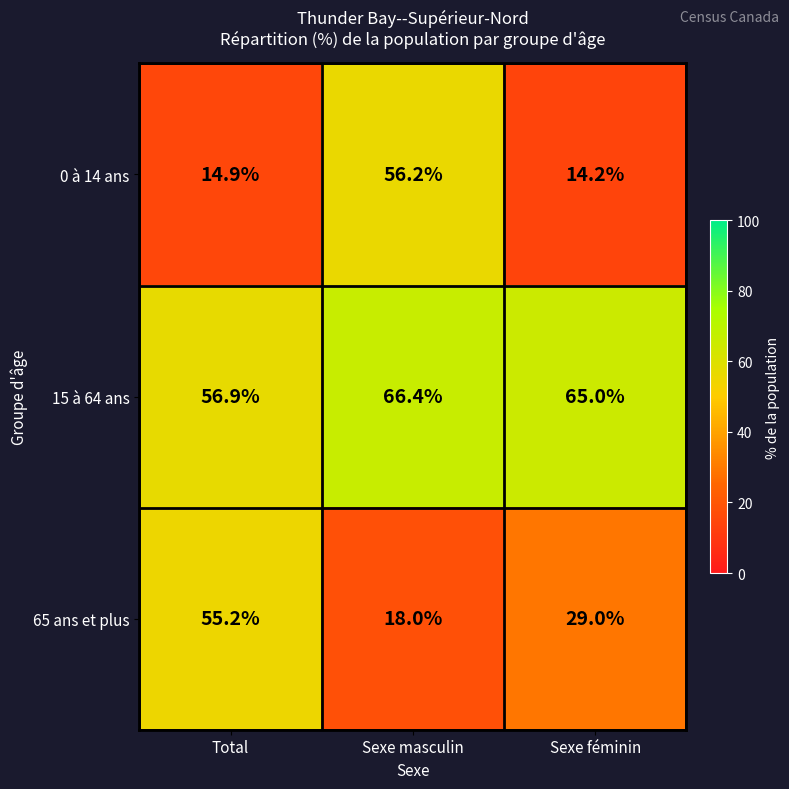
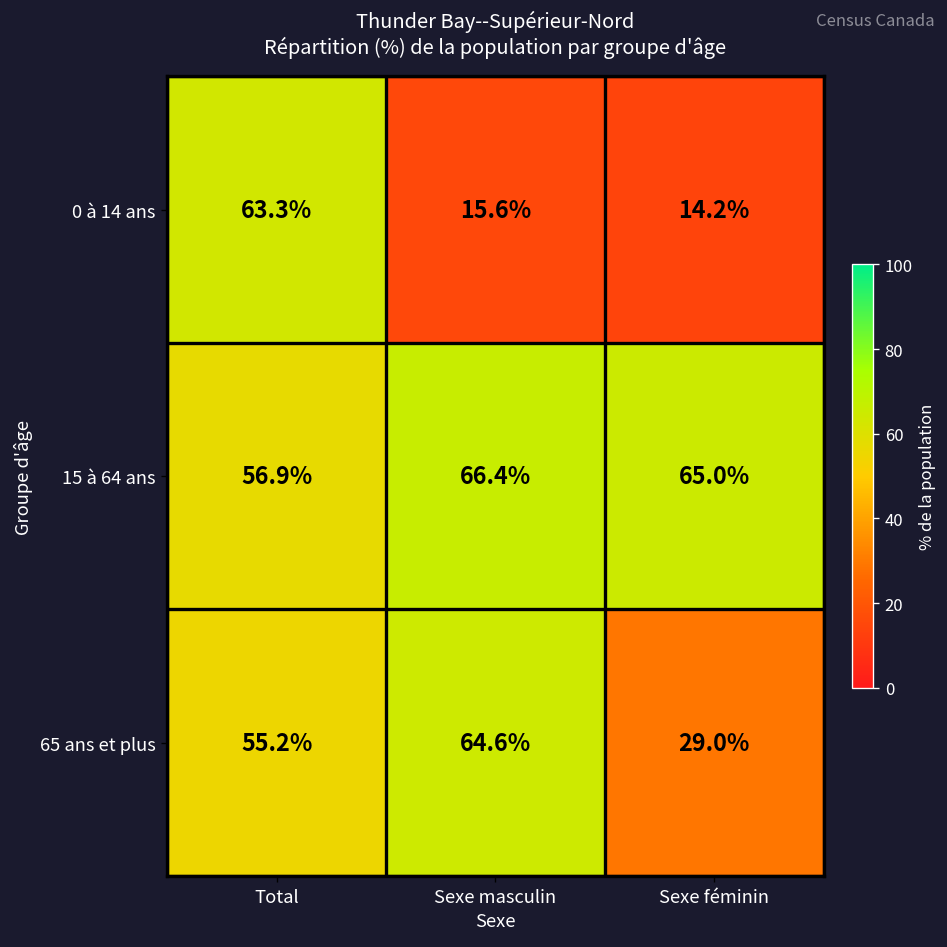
0 à 14 ans, Total: 14.9% -> 63.3%
0 à 14 ans, Sexe masculin: 56.2% -> 15.6%
65 ans et plus, Sexe masculin: 18.0% -> 64.6%
